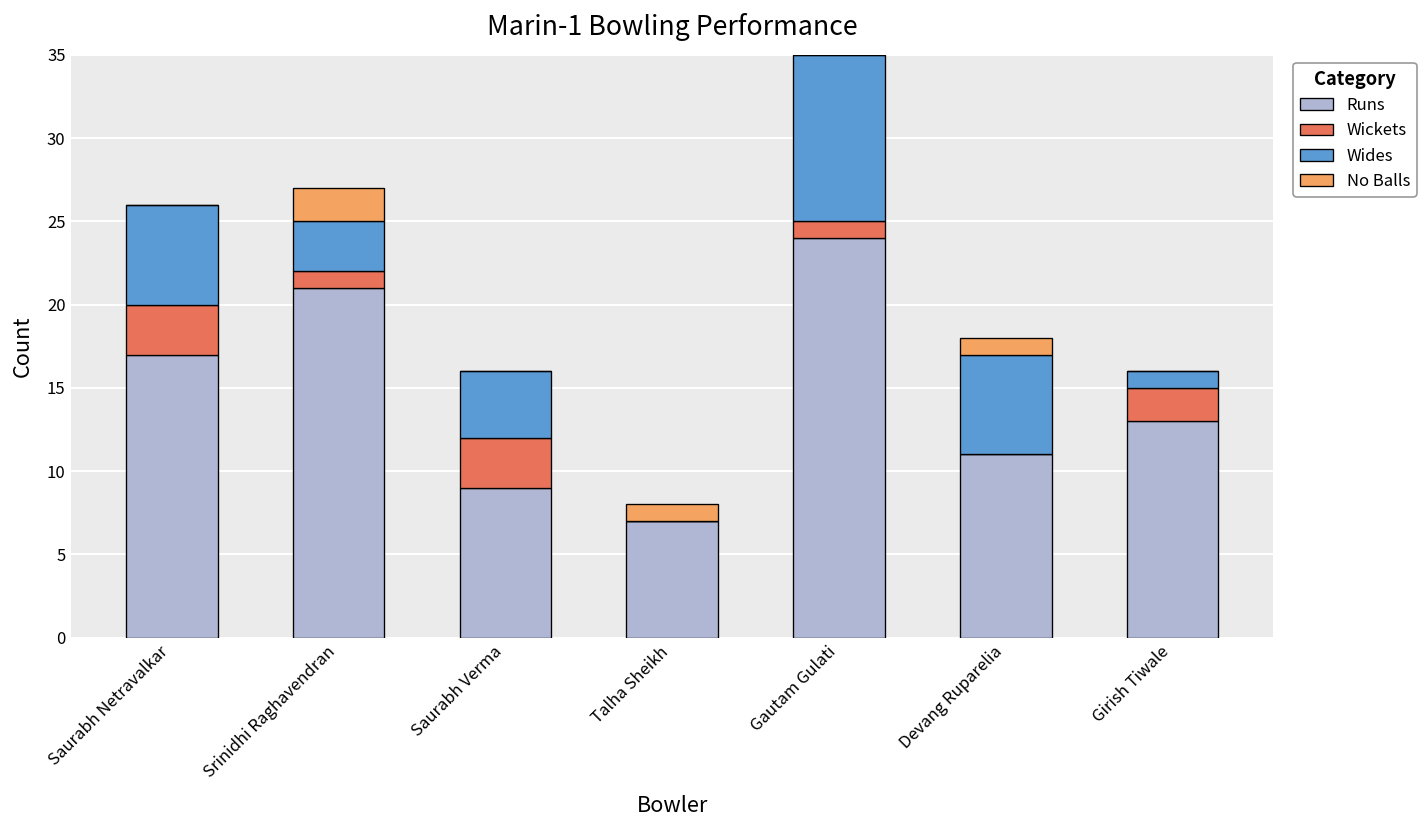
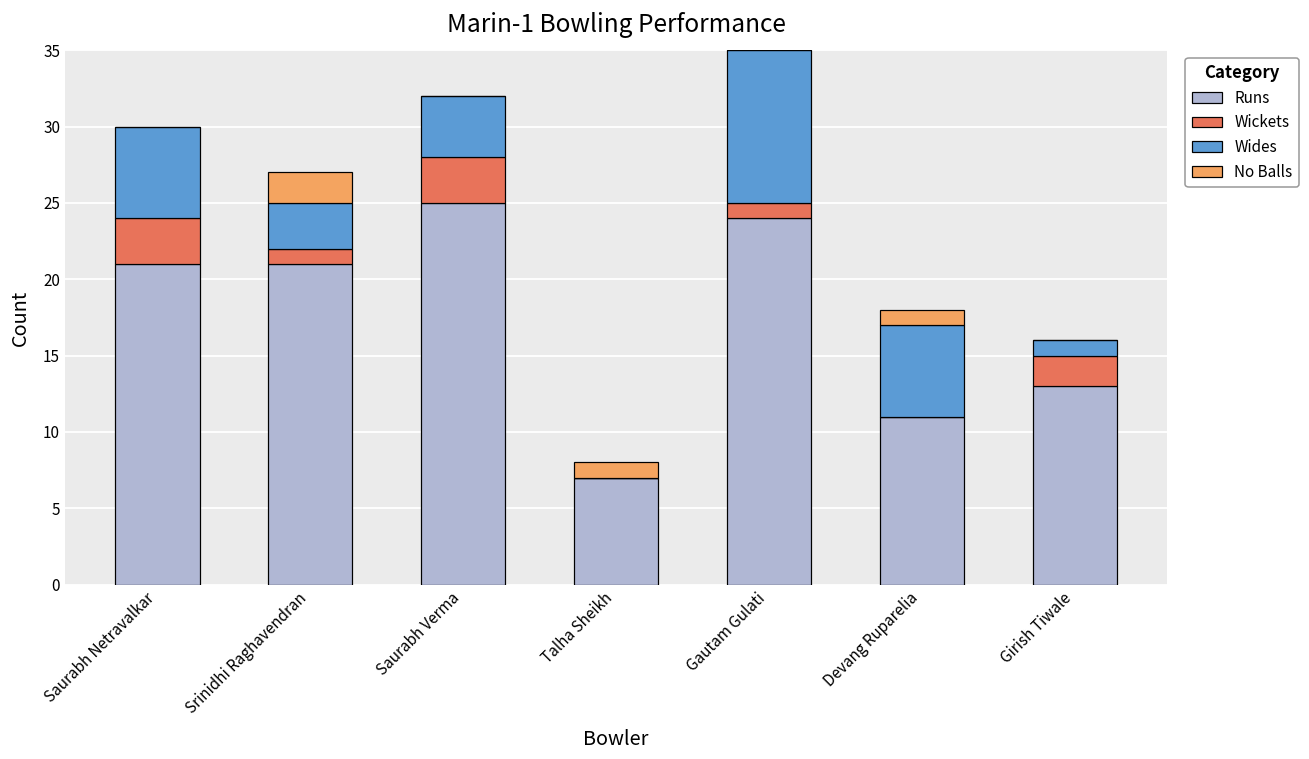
Runs, Saurabh Netravalkar: 17 -> 21
Runs, Saurabh Verma: 9 -> 25
